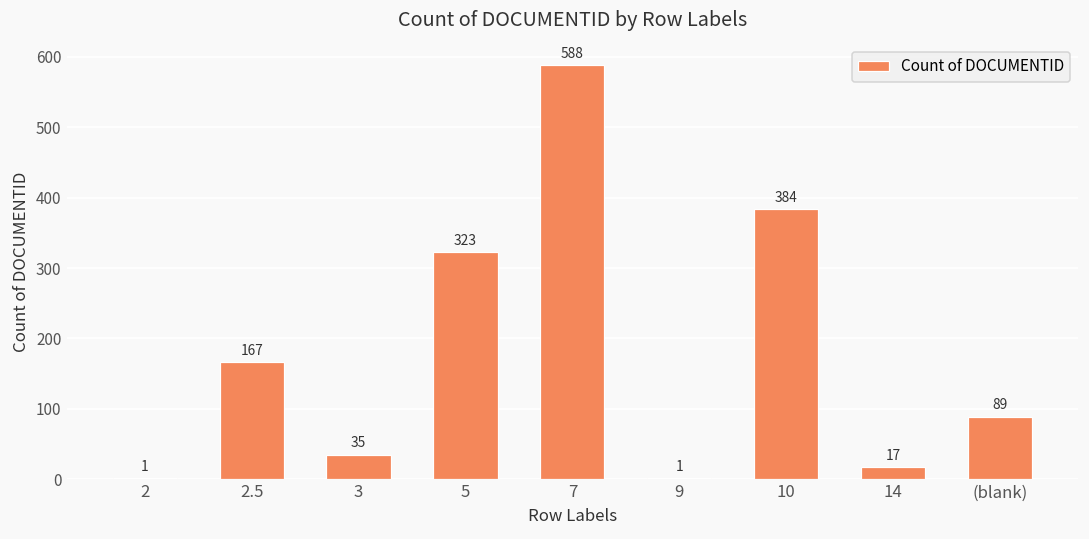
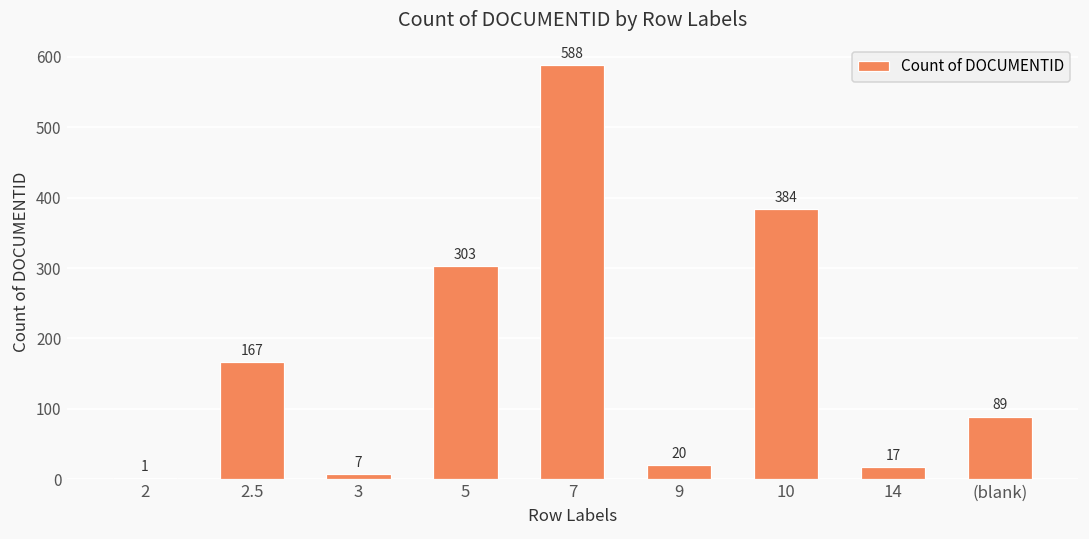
3: 35 -> 7
5: 323 -> 303
9: 1 -> 20
